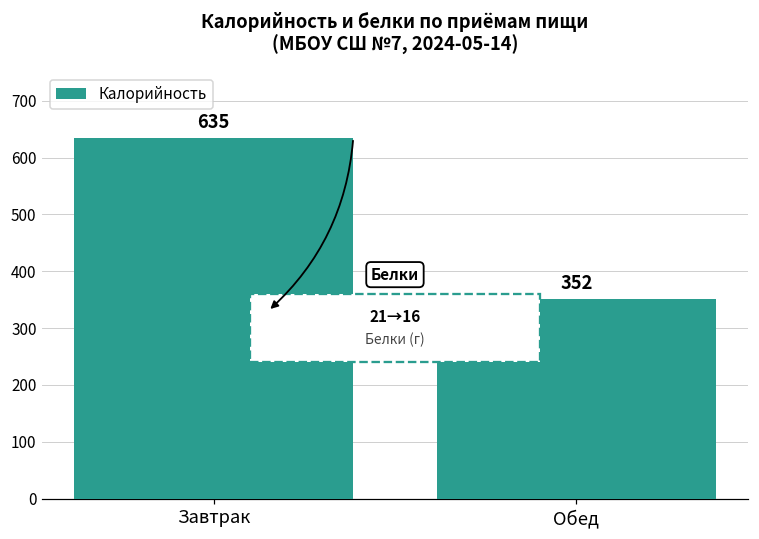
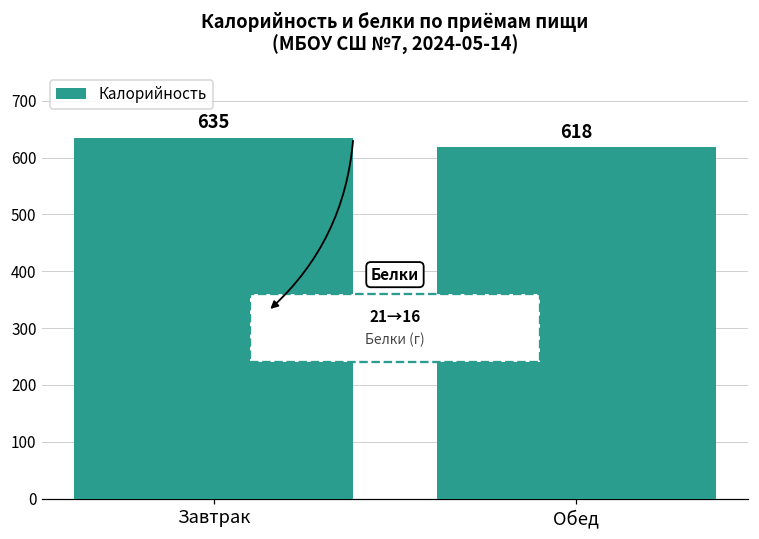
Обед: 352 -> 618
